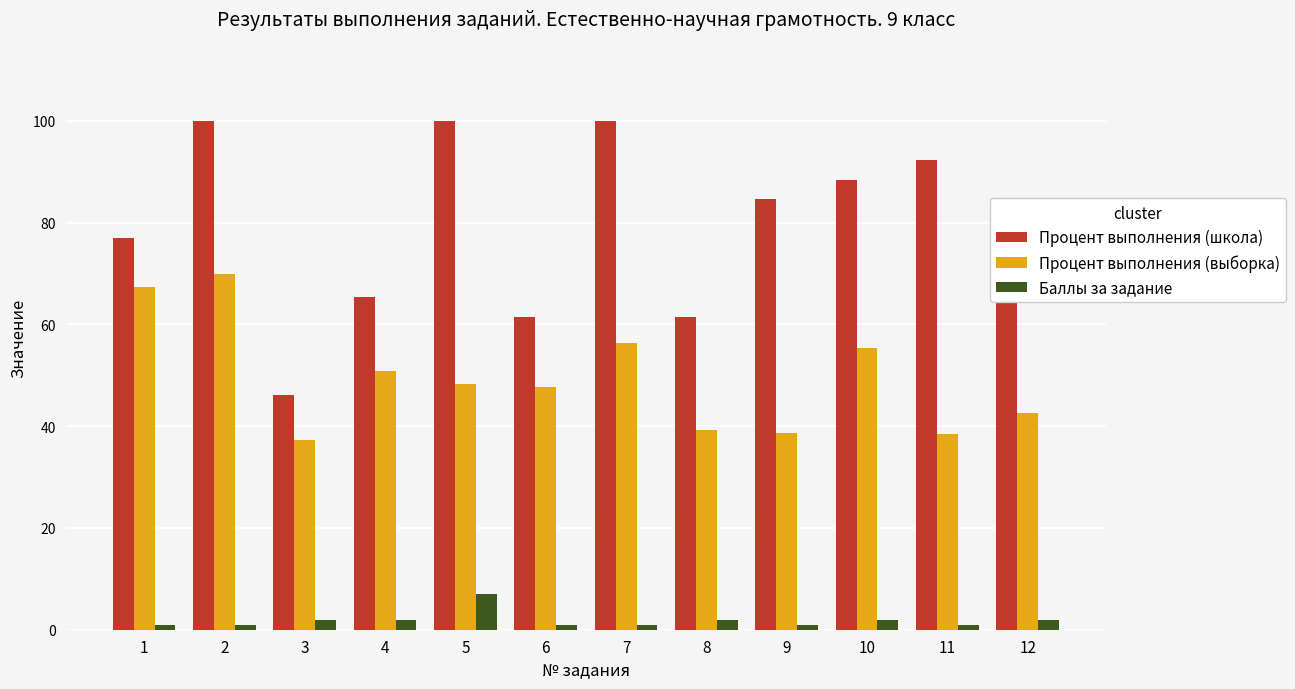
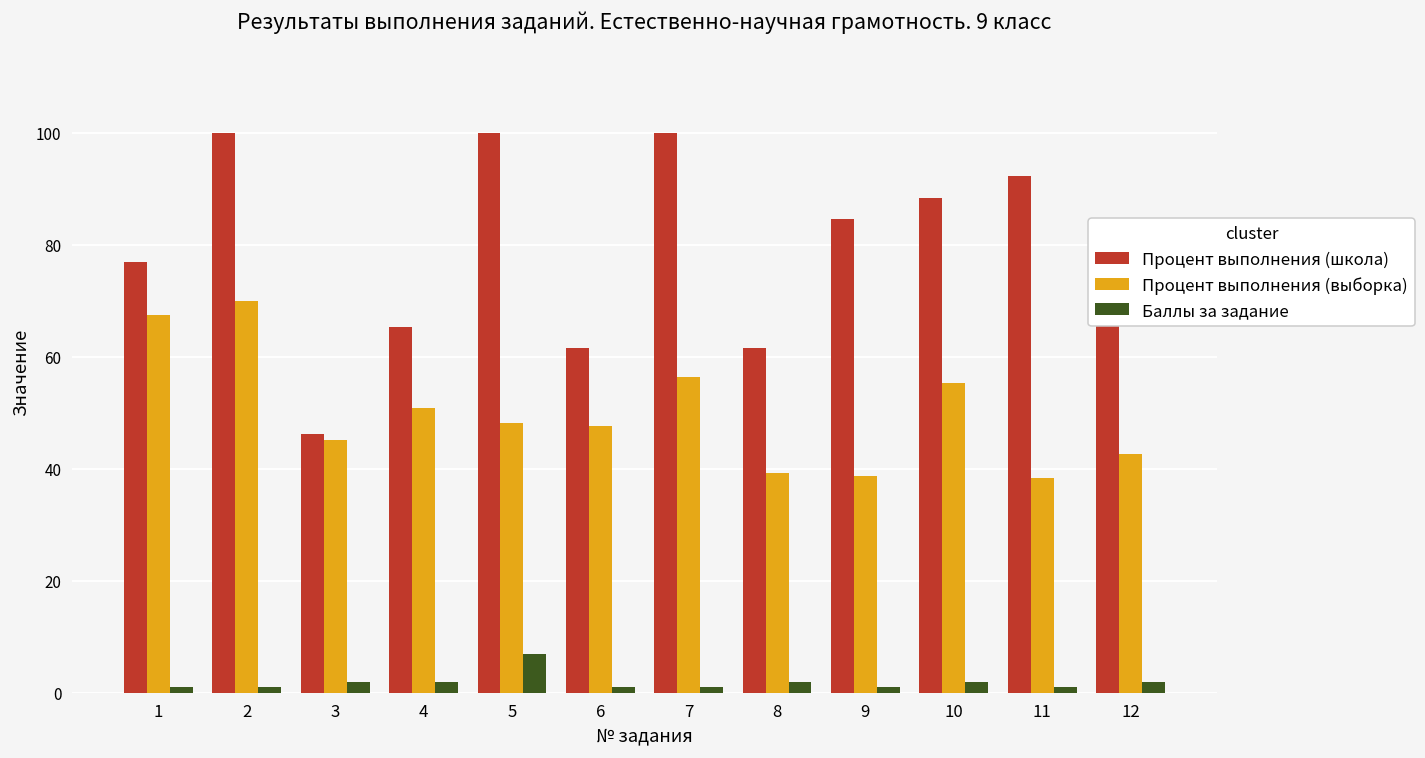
Процент выполнения (выборка), 3: 37 -> 45
